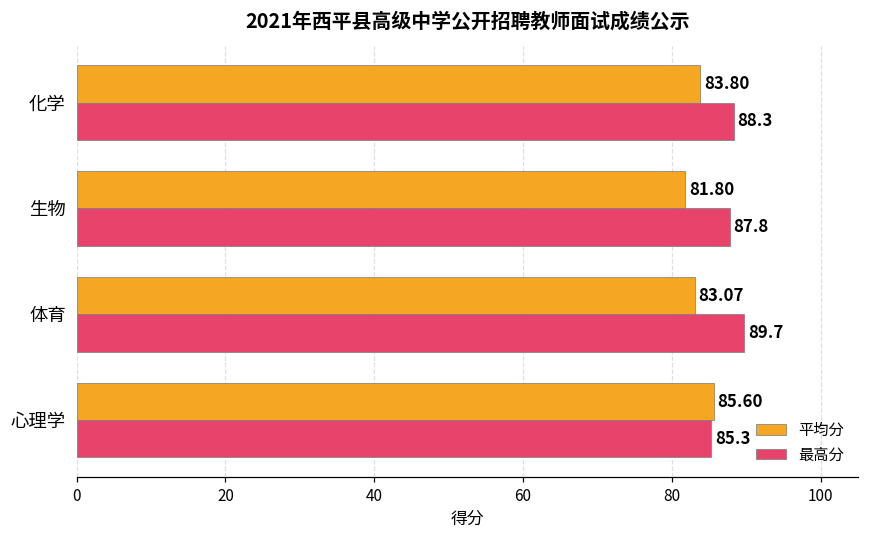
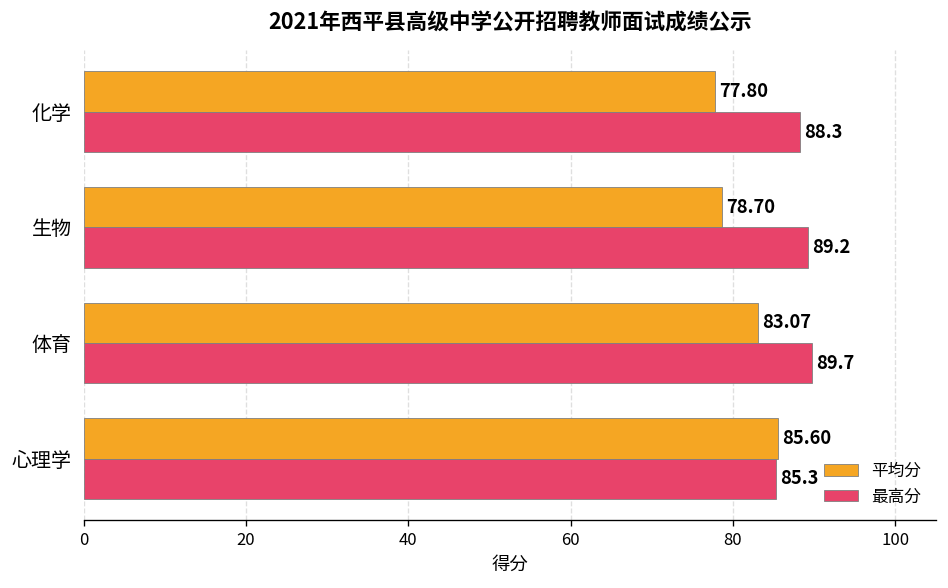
平均分, 化学: 83.80 -> 77.80
平均分, 生物: 81.80 -> 78.70
最高分, 生物: 87.8 -> 89.2
